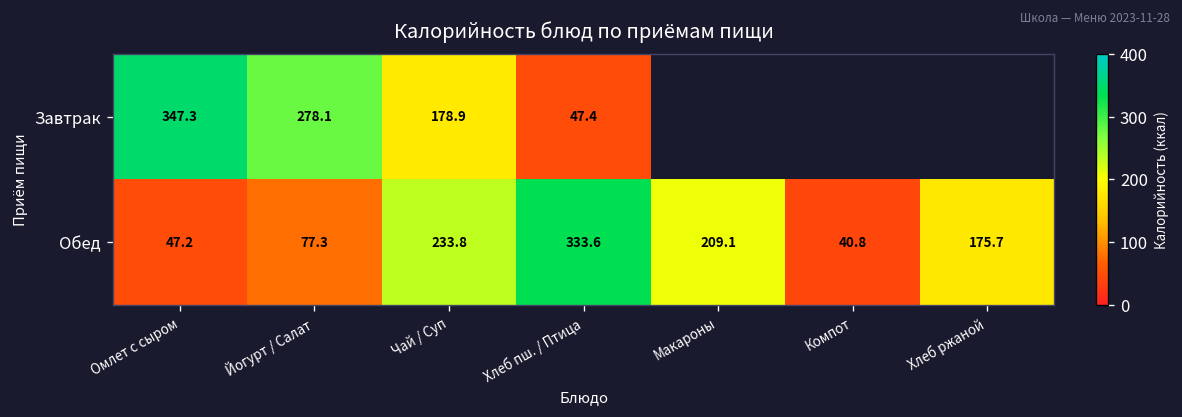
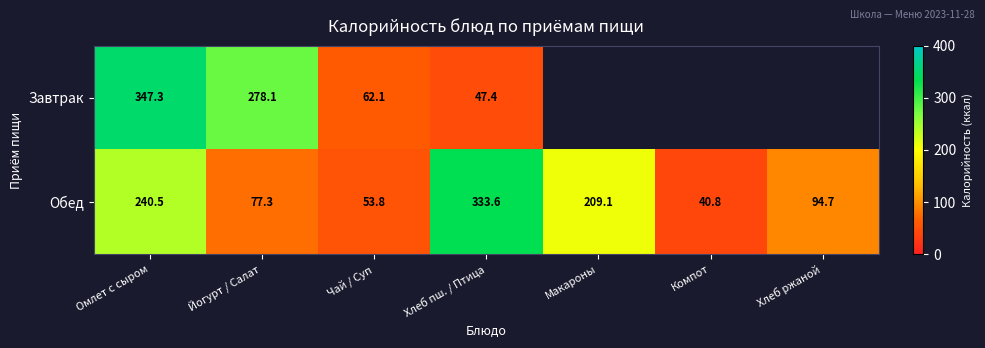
Завтрак, Чай / Суп: 178.9 -> 62.1
Обед, Омлет с сыром: 47.2 -> 240.5
Обед, Чай / Суп: 233.8 -> 53.8
Обед, Хлеб ржаной: 175.7 -> 94.7
